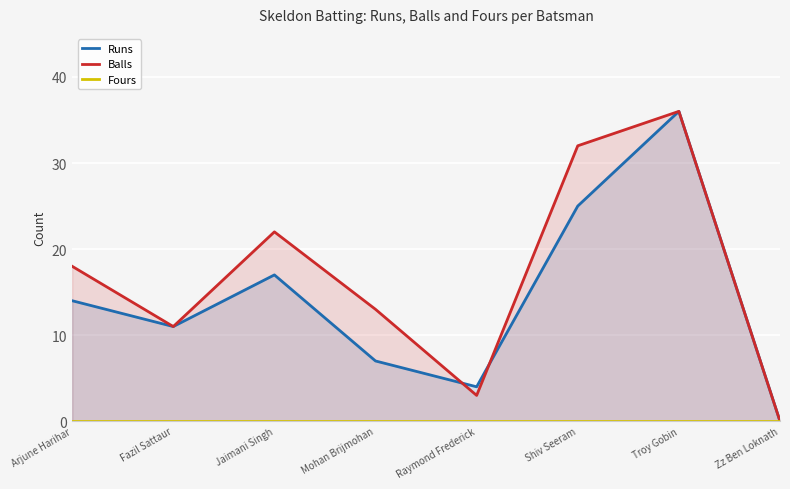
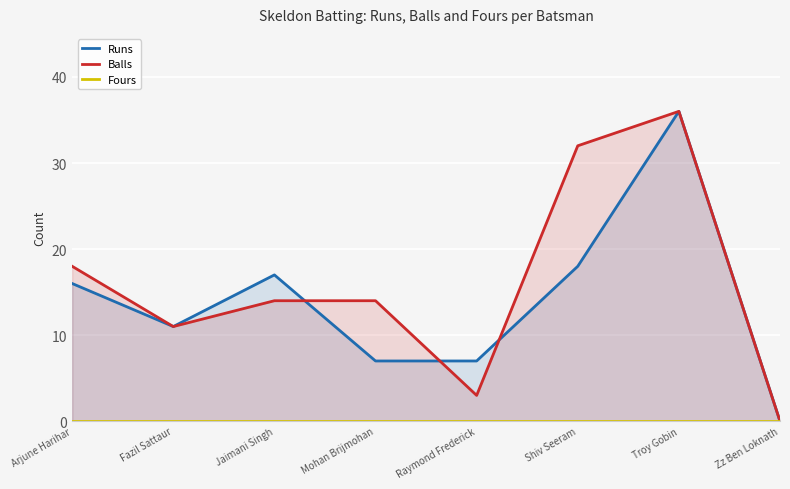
Runs, Arjune Harihar: 14 -> 16
Balls, Jaimani Singh: 22 -> 14
Balls, Mohan Brijmohan: 13 -> 14
Runs, Raymond Frederick: 4 -> 7
Runs, Shiv Seeram: 25 -> 18
